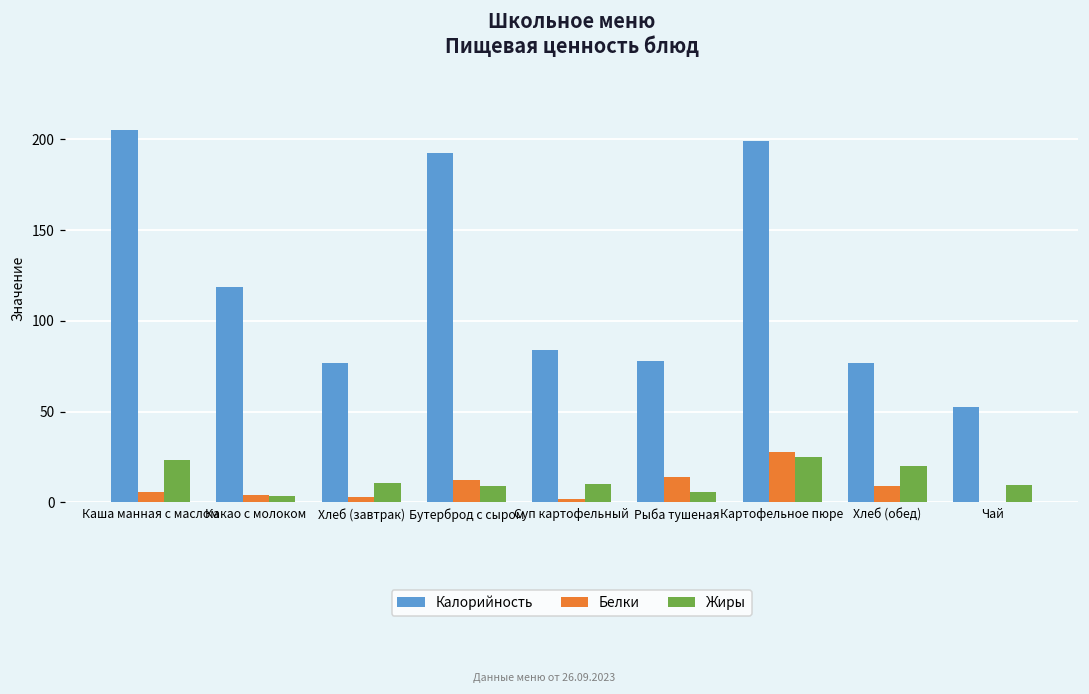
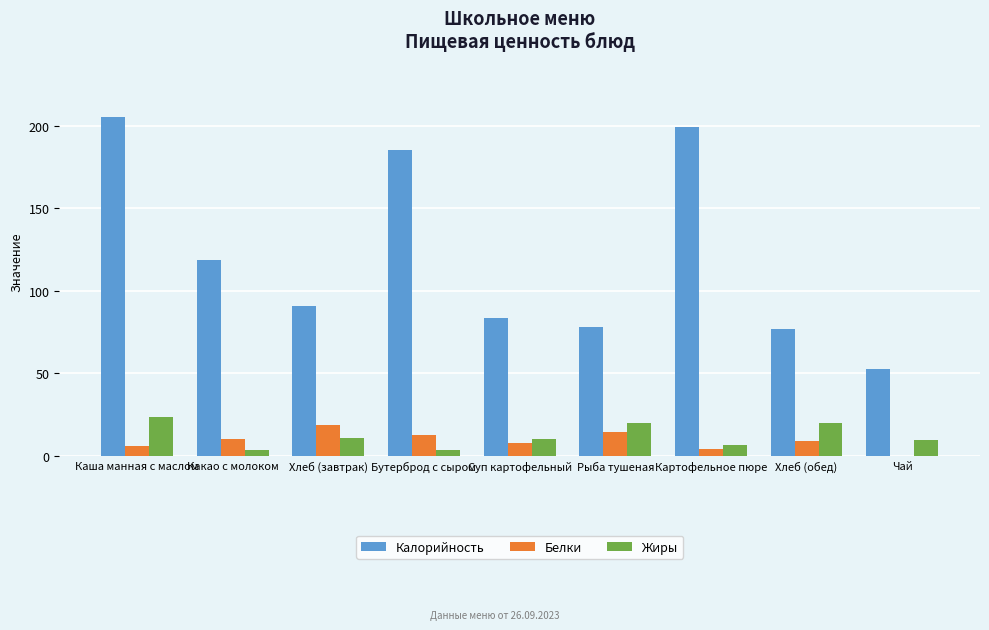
Белки, Какао с молоком: 4 -> 10
Калорийность, Хлеб (завтрак): 77 -> 91
Белки, Хлеб (завтрак): 3 -> 19
Калорийность, Бутерброд с сыром: 192 -> 185
Жиры, Бутерброд с сыром: 9 -> 4
Белки, Суп картофельный: 2 -> 8
Жиры, Рыба тушеная: 6 -> 20
Белки, Картофельное пюре: 28 -> 4
Жиры, Картофельное пюре: 25 -> 6
